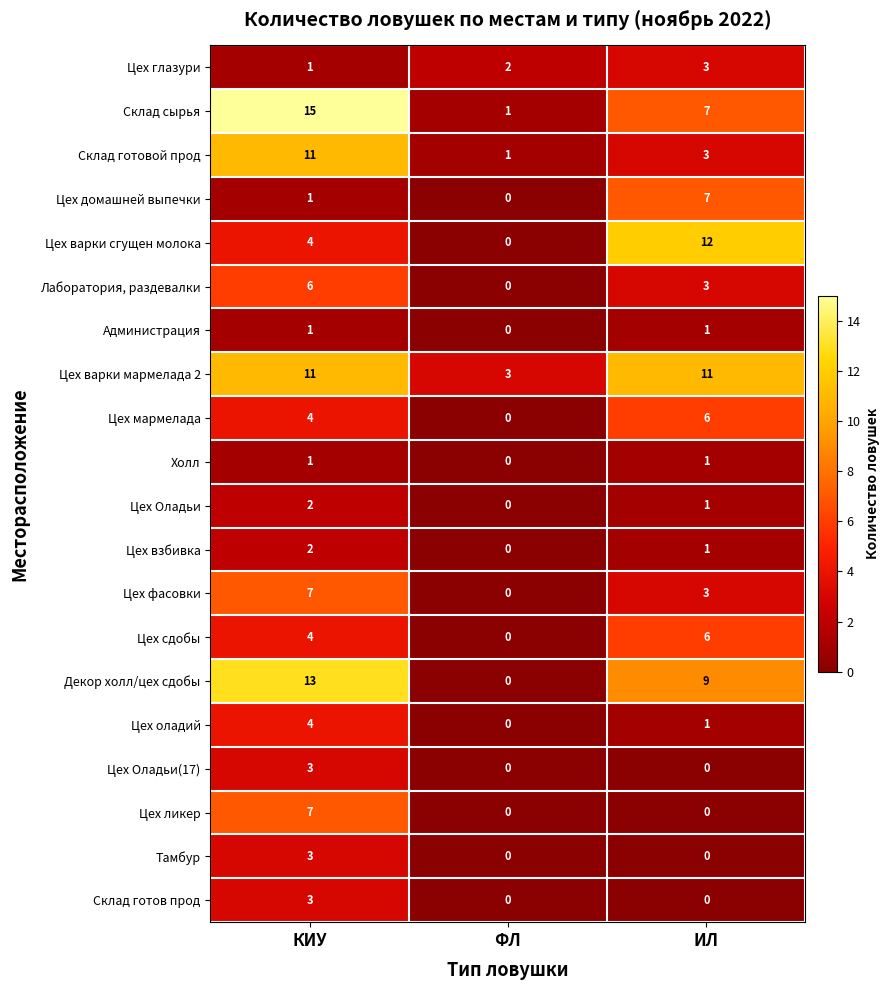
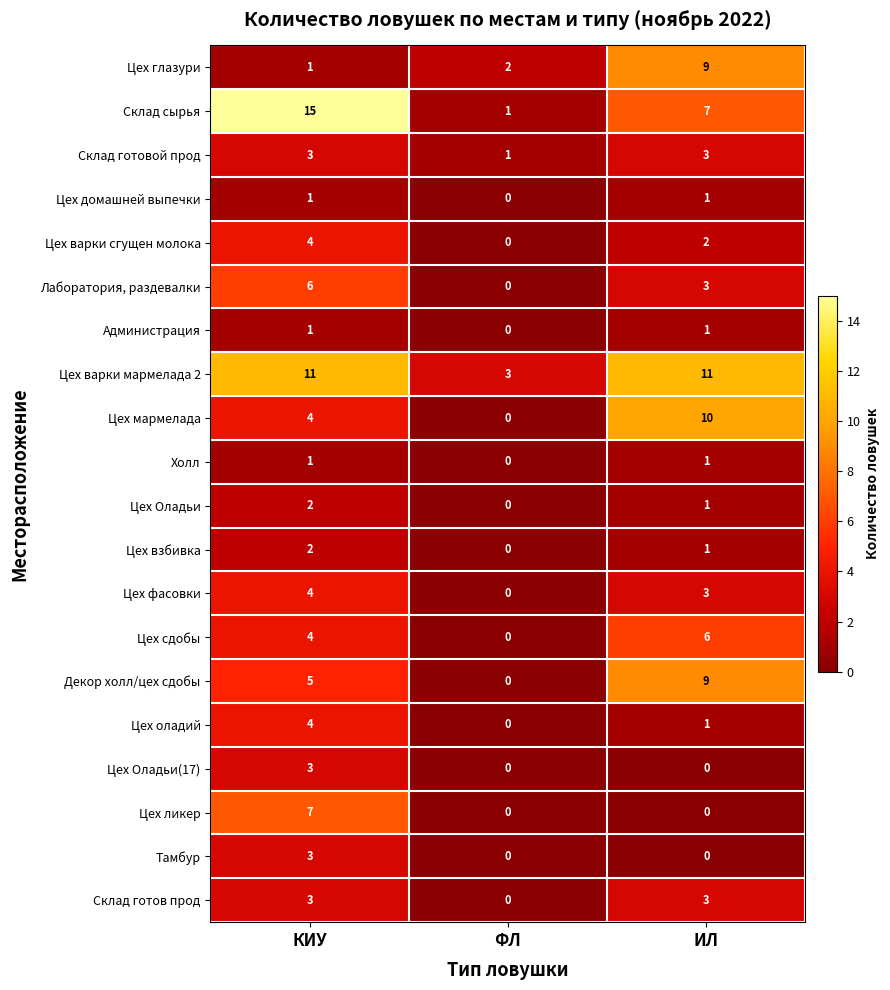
Цех глазури, ИЛ: 3 -> 9
Склад готовой прод, КИУ: 11 -> 3
Цех домашней выпечки, ИЛ: 7 -> 1
Цех варки сгущен молока, ИЛ: 12 -> 2
Цех мармелада, ИЛ: 6 -> 10
Цех фасовки, КИУ: 7 -> 4
Декор холл/цех сдобы, КИУ: 13 -> 5
Склад готов прод, ИЛ: 0 -> 3
